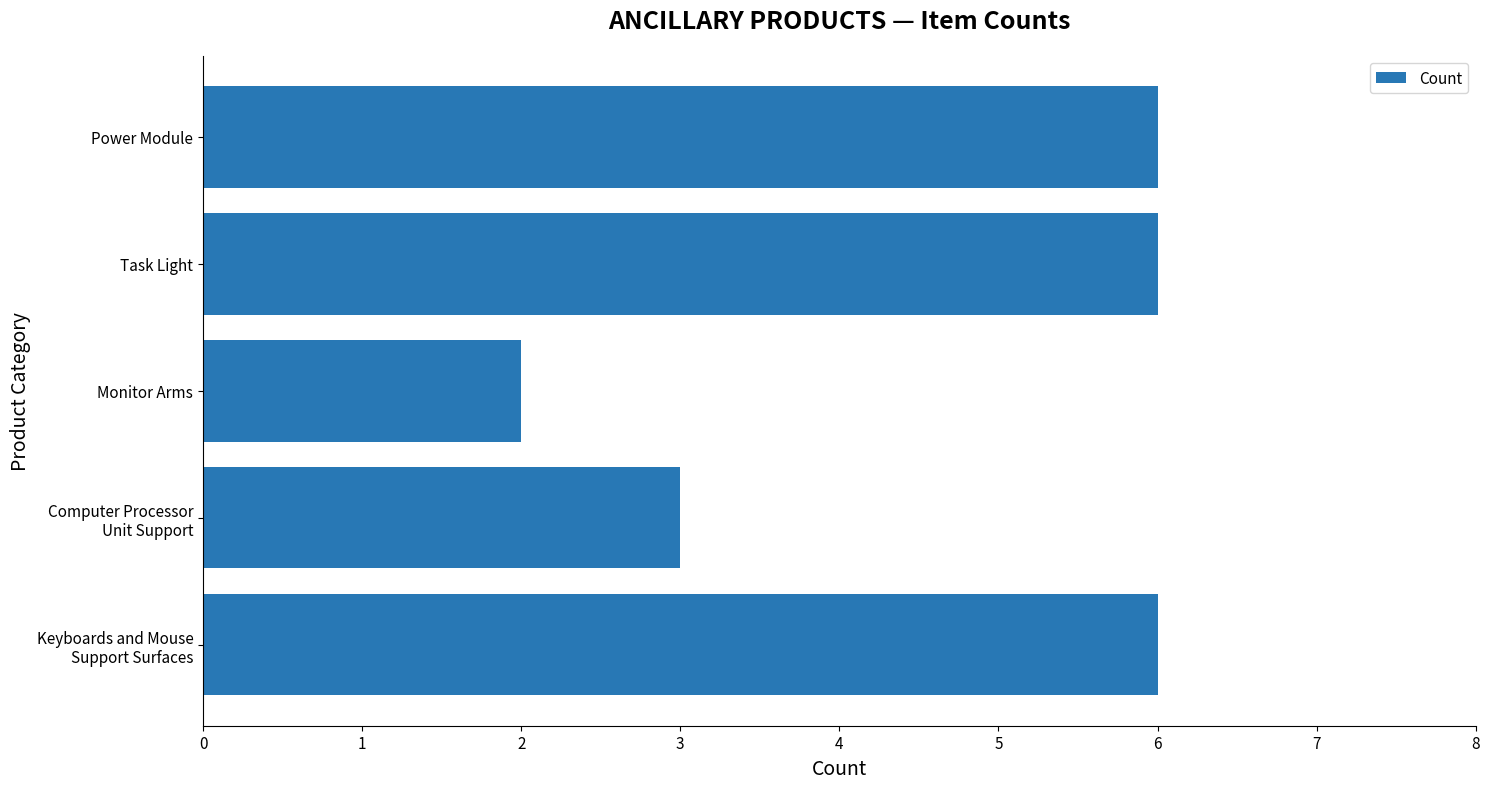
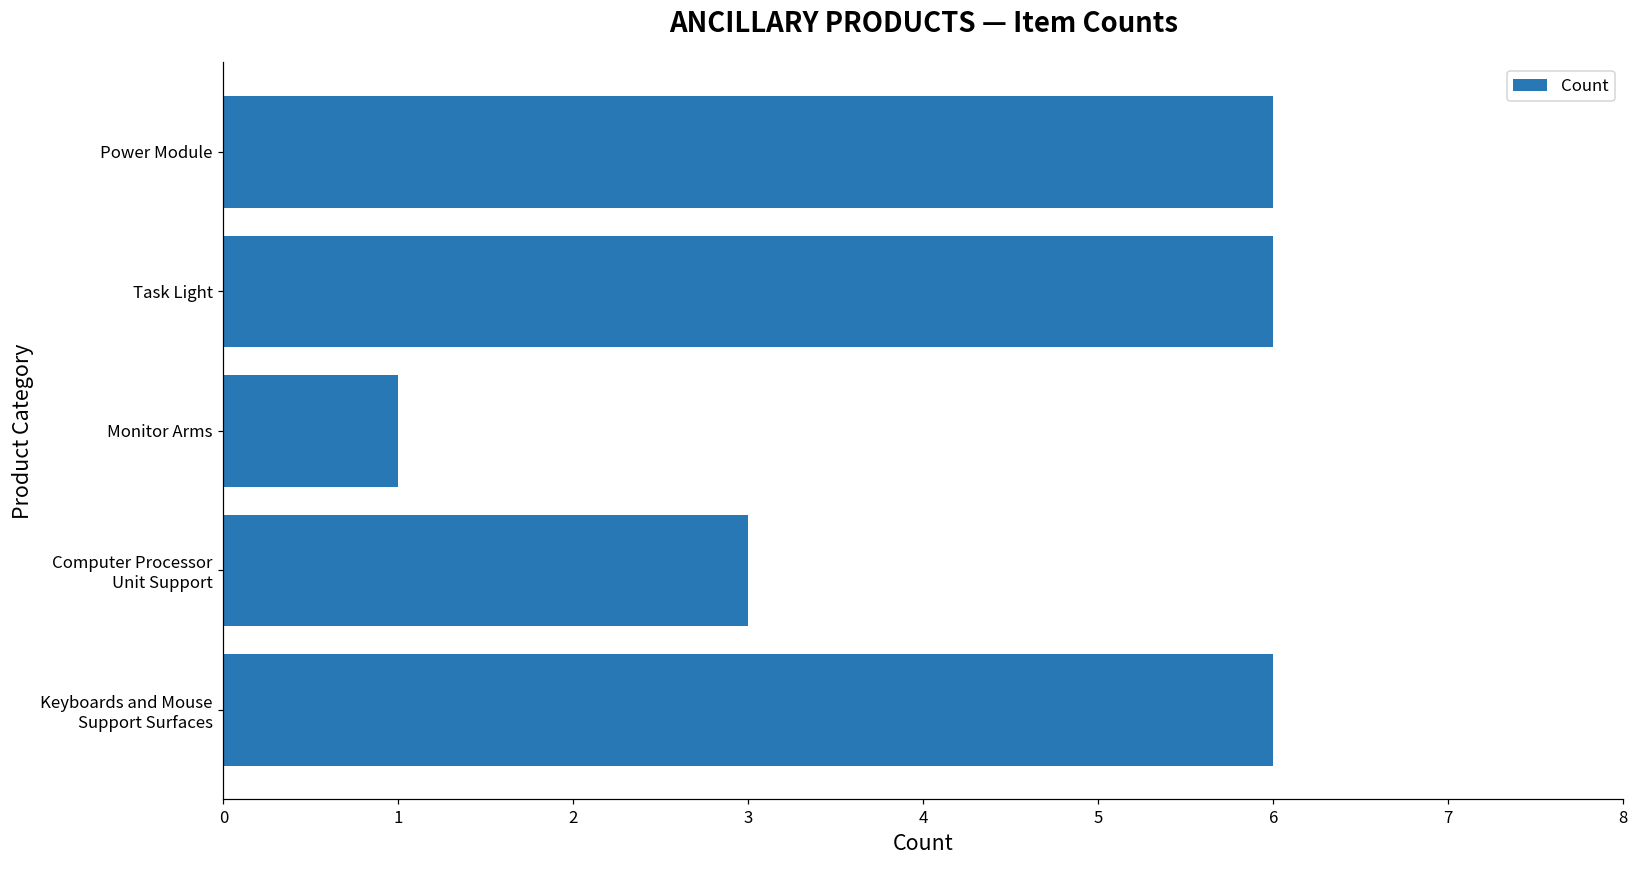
Monitor Arms: 2 -> 1
